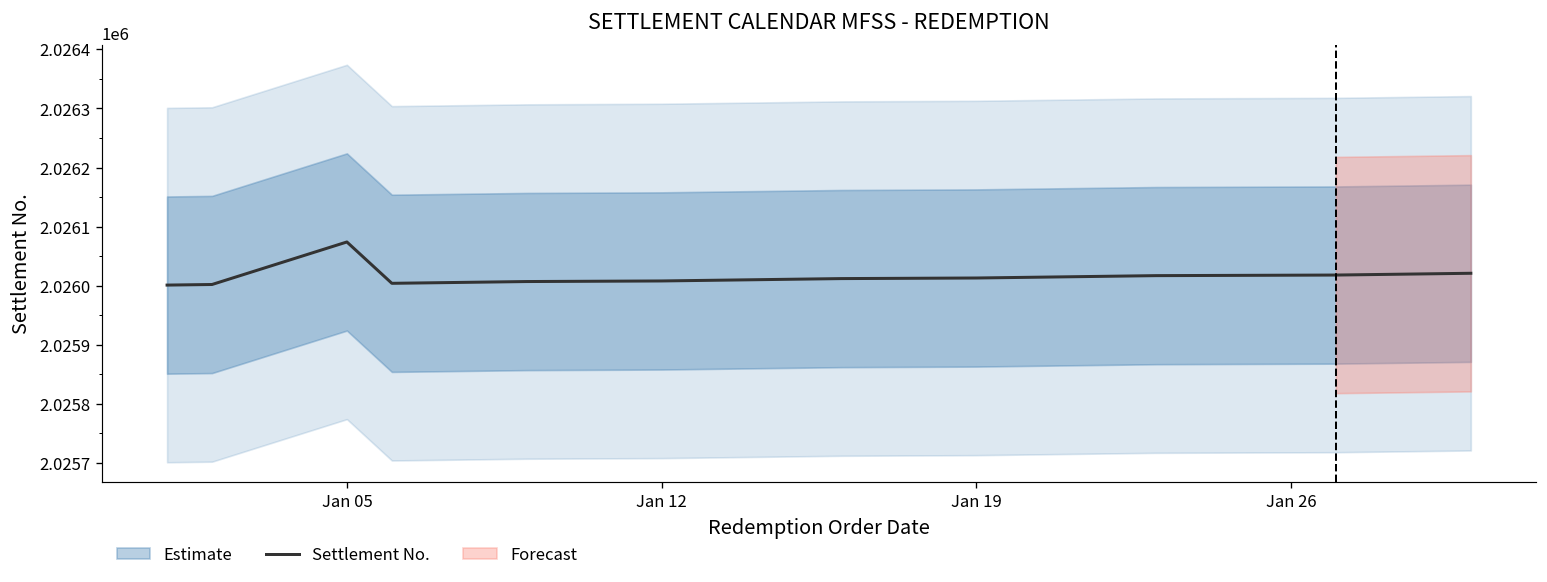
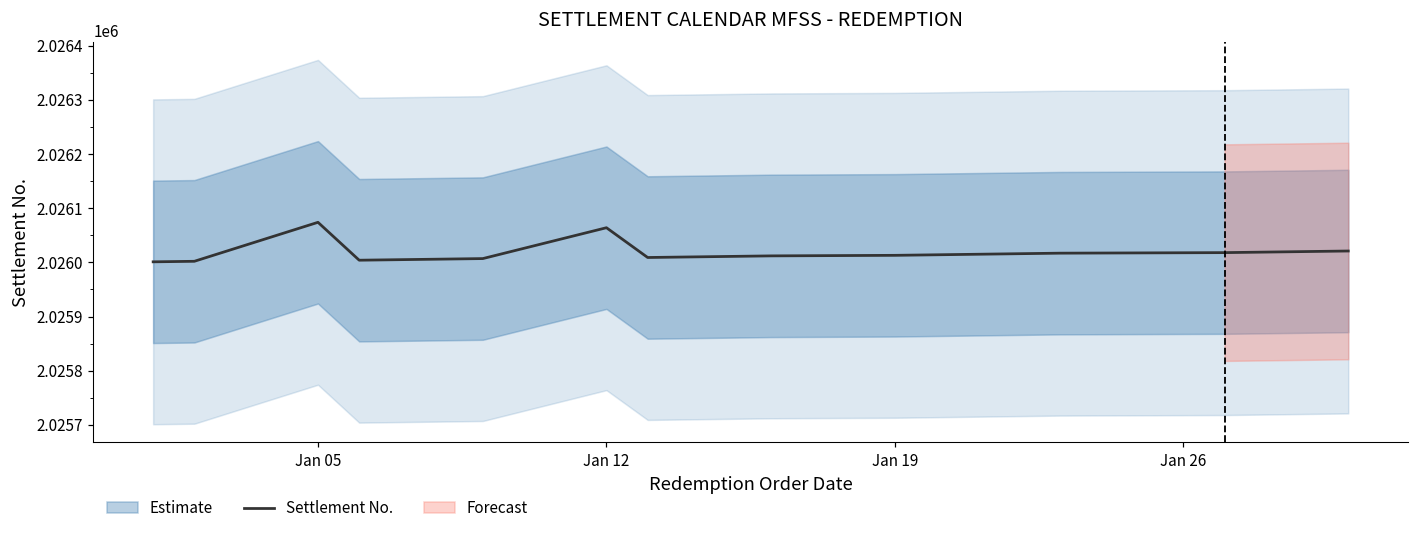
Settlement No., Jan 12: 2026010 -> 2026060
